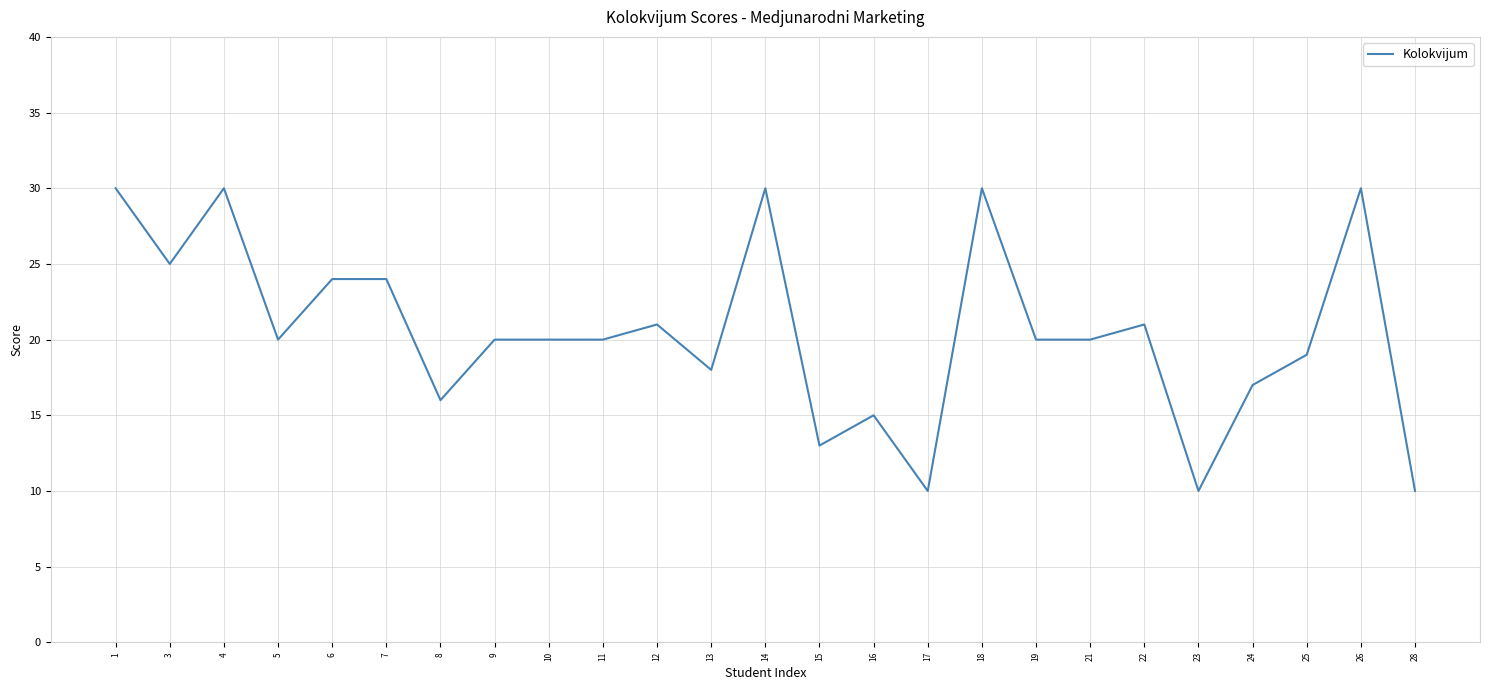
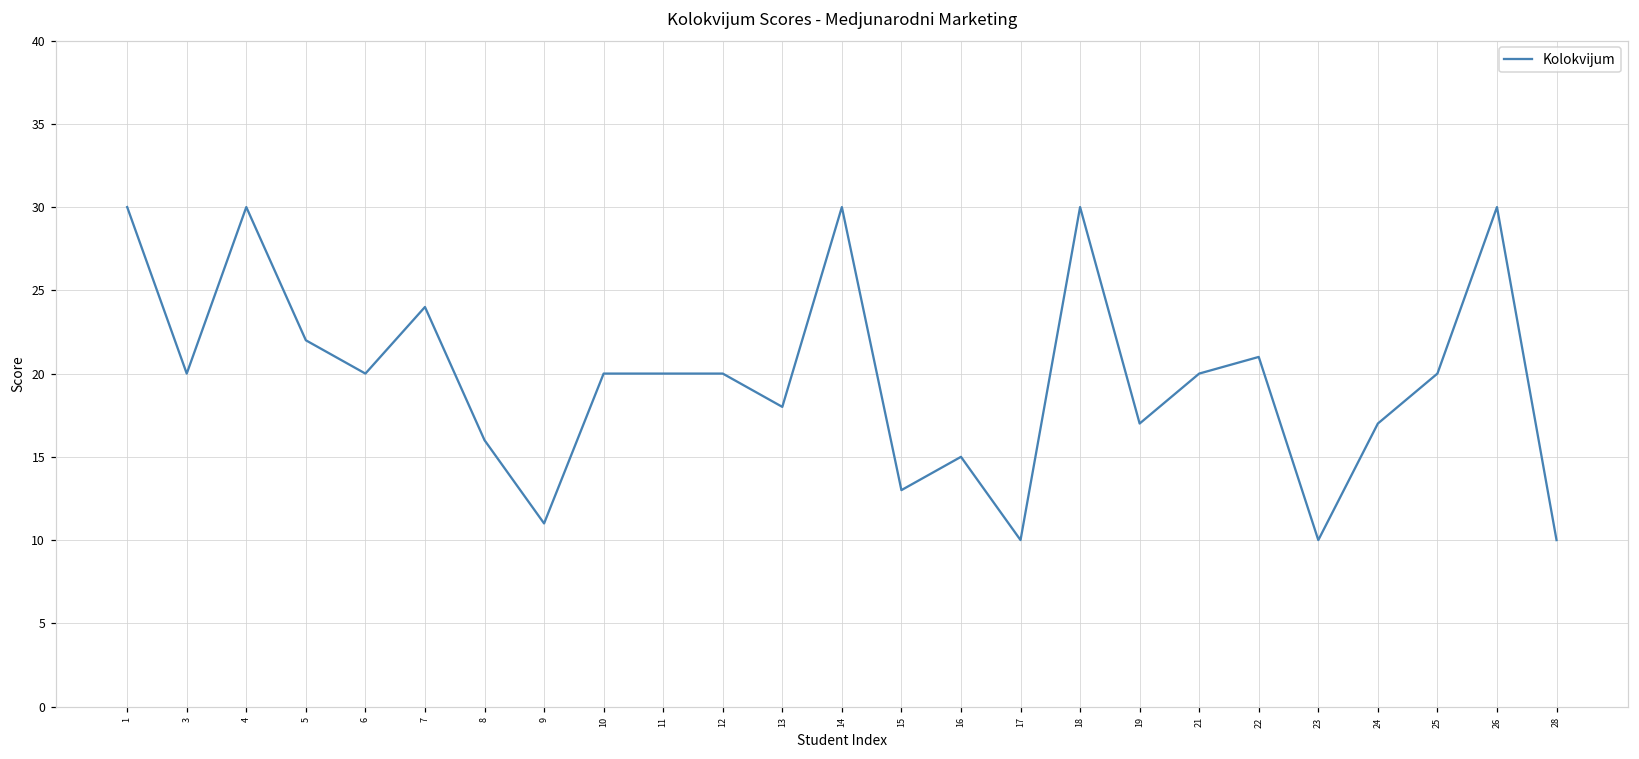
3: 25 -> 20
5: 20 -> 22
6: 24 -> 20
9: 20 -> 11
12: 21 -> 20
19: 20 -> 17
25: 19 -> 20
